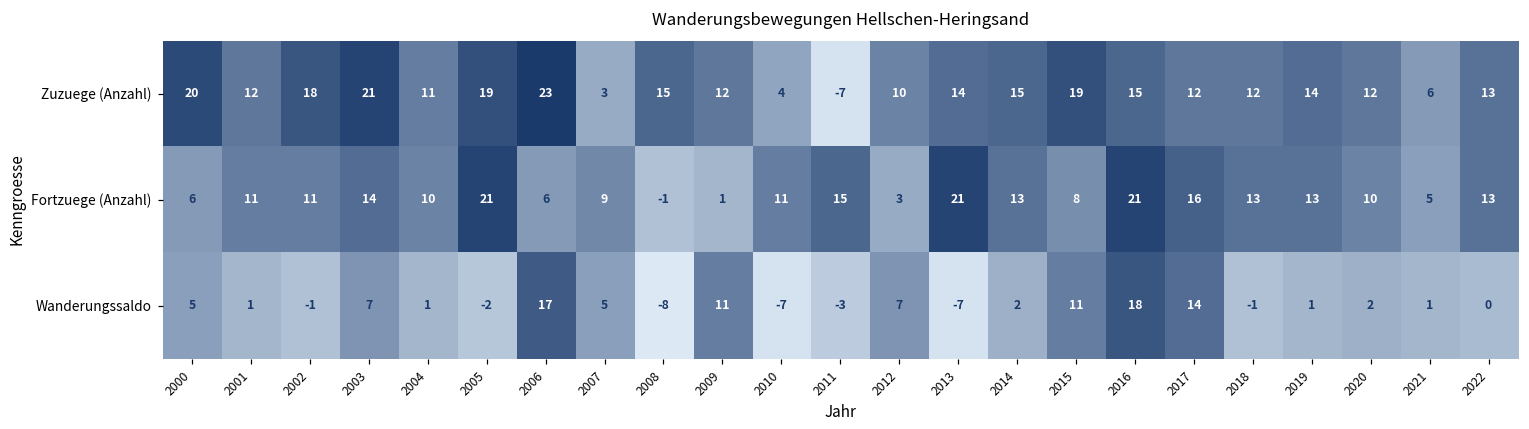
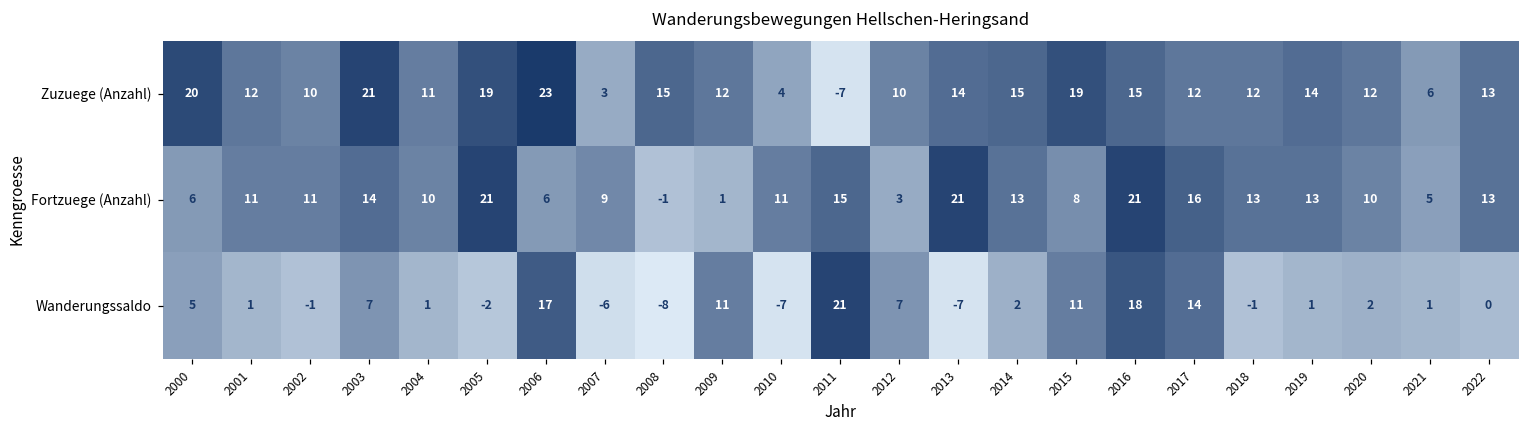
Zuzuege (Anzahl), 2002: 18 -> 10
Wanderungssaldo, 2007: 5 -> -6
Wanderungssaldo, 2011: -3 -> 21
